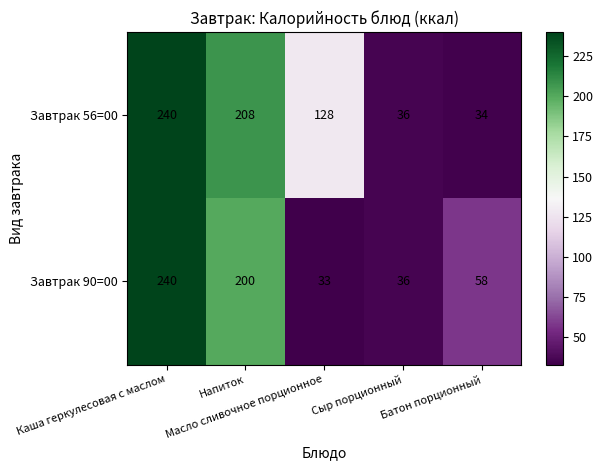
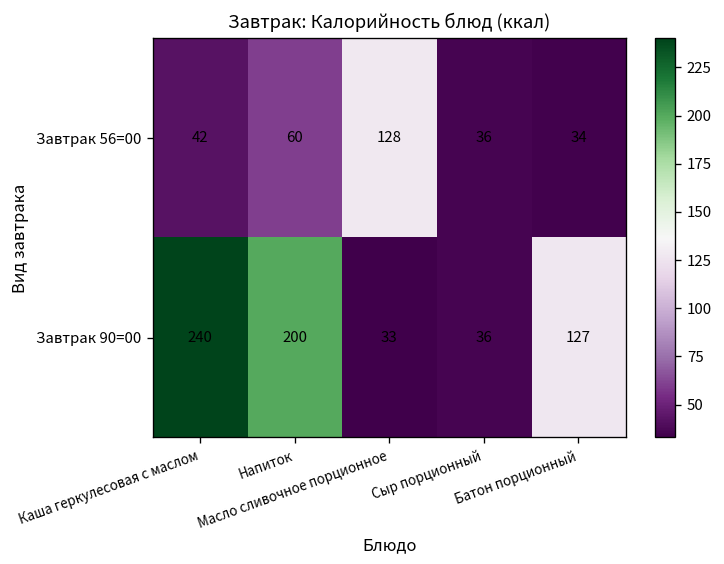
Завтрак 56=00, Каша геркулесовая с маслом: 240 -> 42
Завтрак 56=00, Напиток: 208 -> 60
Завтрак 90=00, Батон порционный: 58 -> 127
